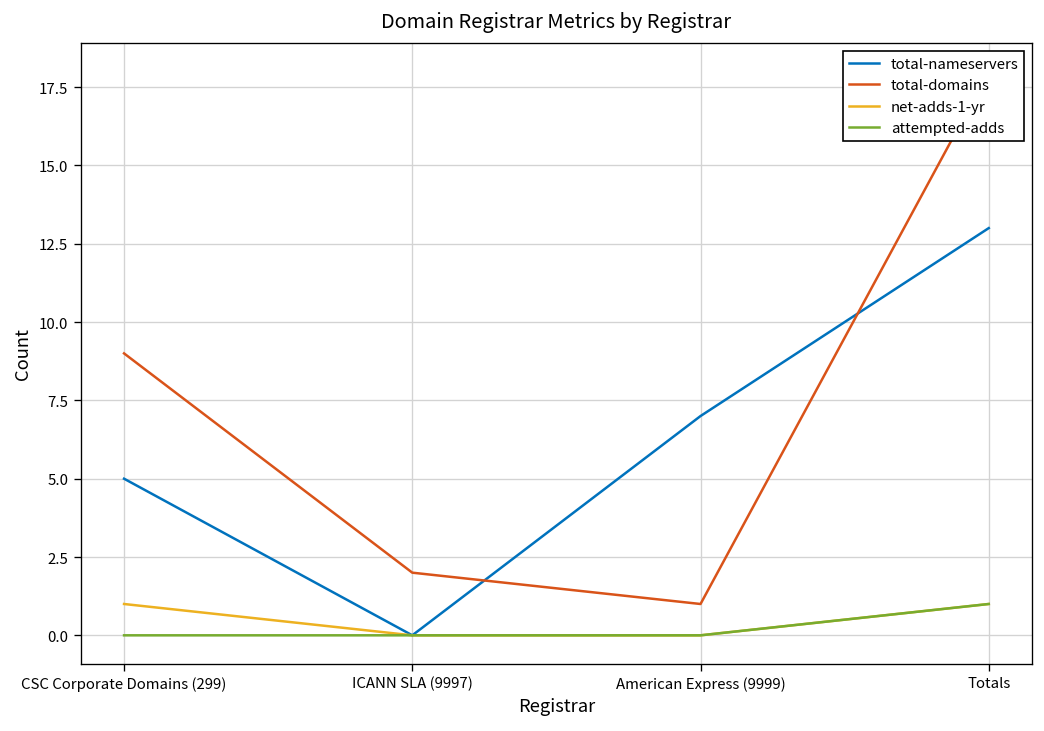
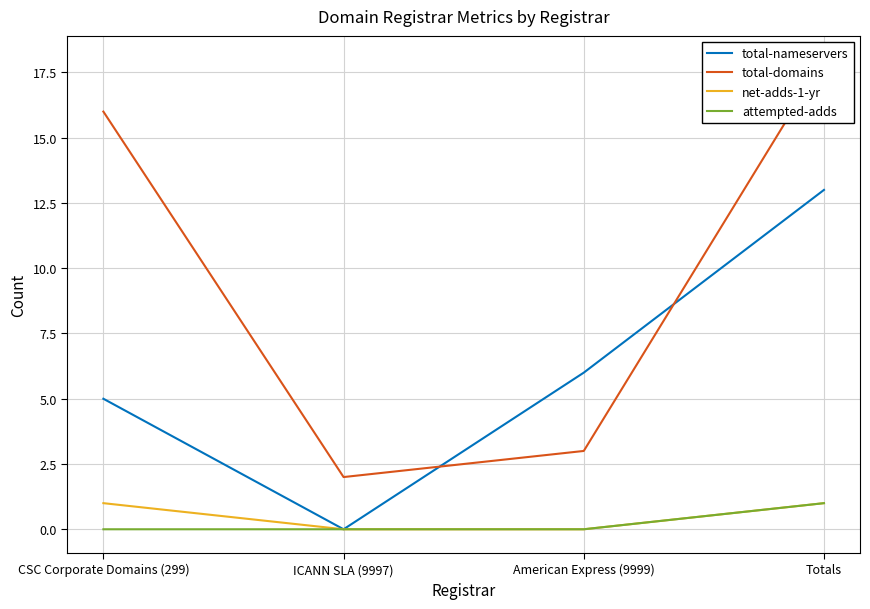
total-domains, CSC Corporate Domains (299): 9 -> 16
total-nameservers, American Express (9999): 7 -> 6
total-domains, American Express (9999): 1 -> 3
